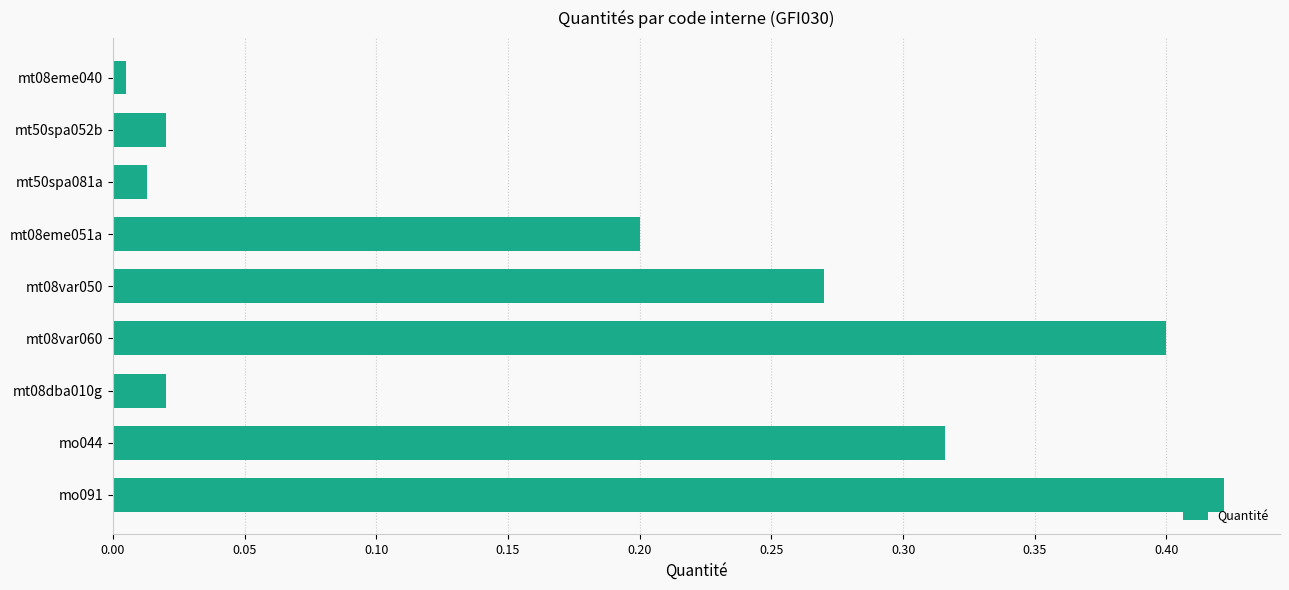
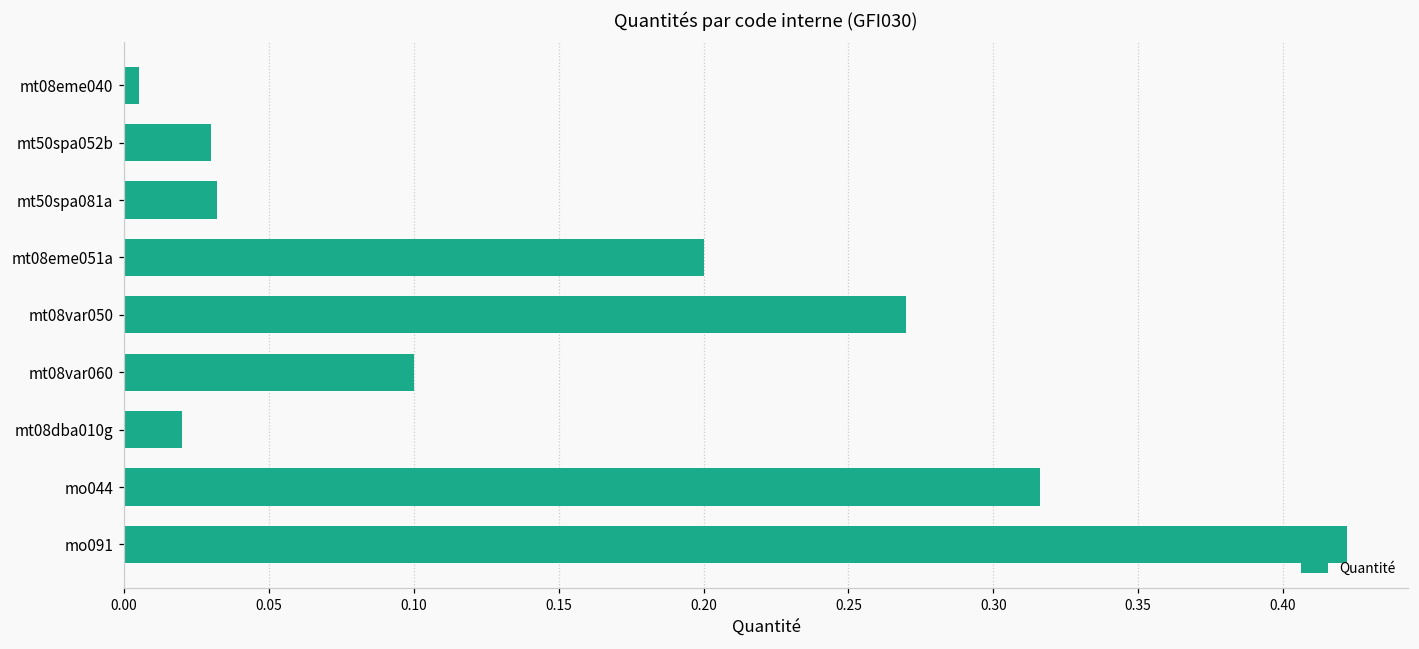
mt50spa052b: 0.02 -> 0.03
mt50spa081a: 0.013 -> 0.032
mt08var060: 0.4 -> 0.1
